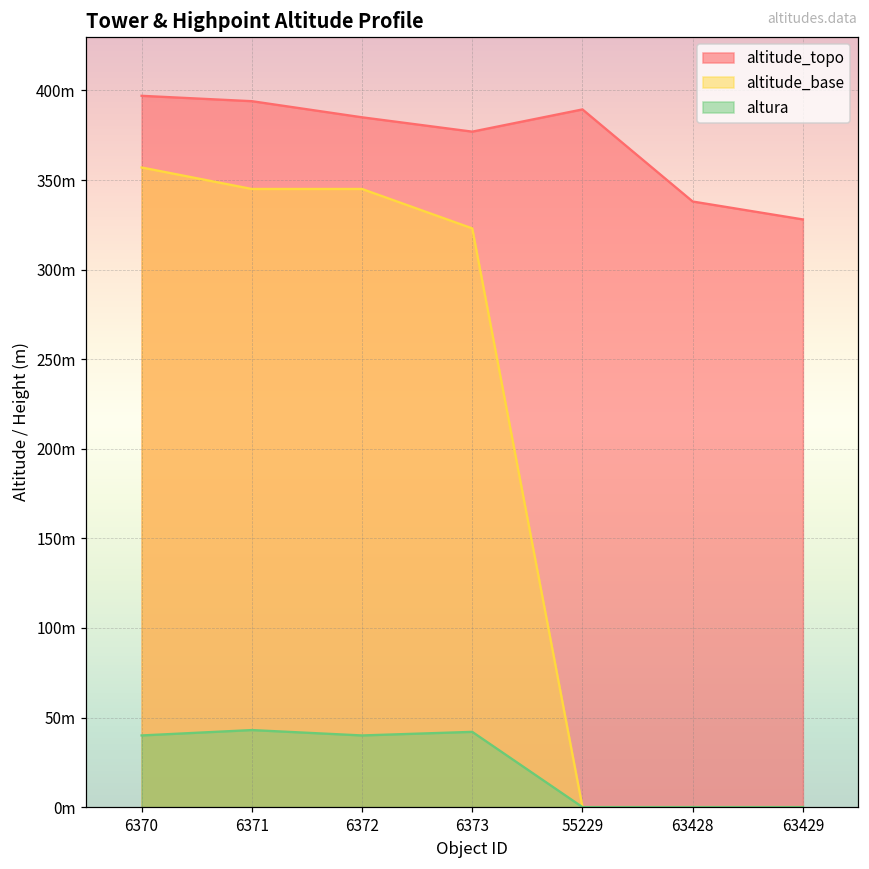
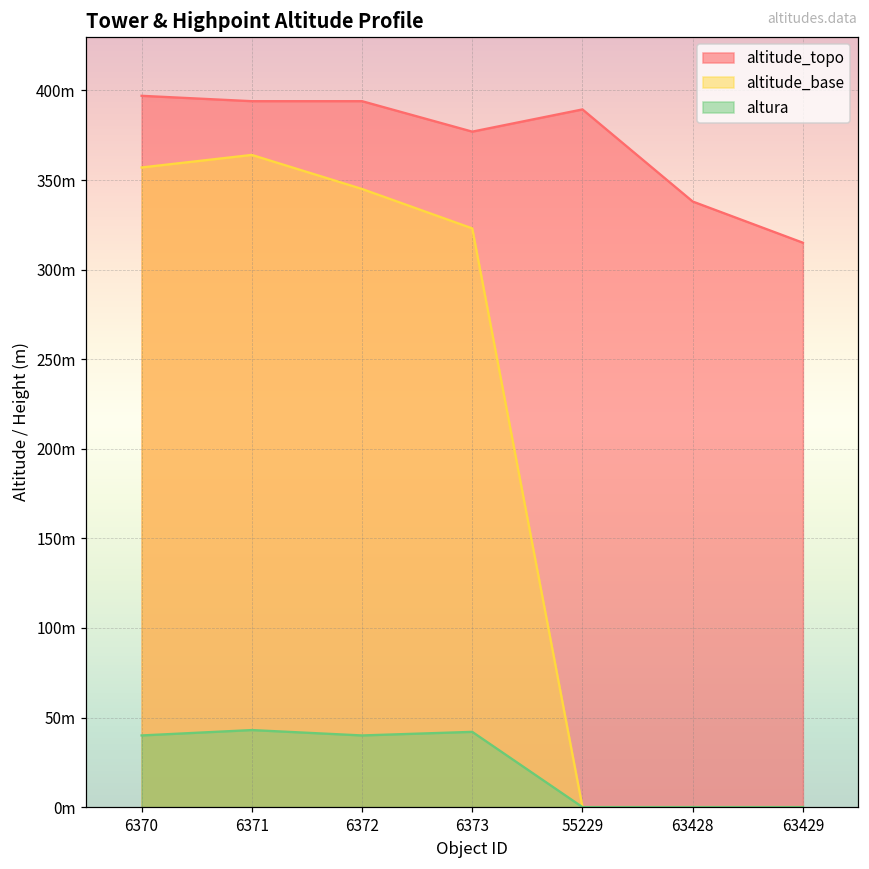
altitude_base, 6371: 345m -> 364m
altitude_topo, 6372: 385m -> 394m
altitude_topo, 63429: 328m -> 315m
